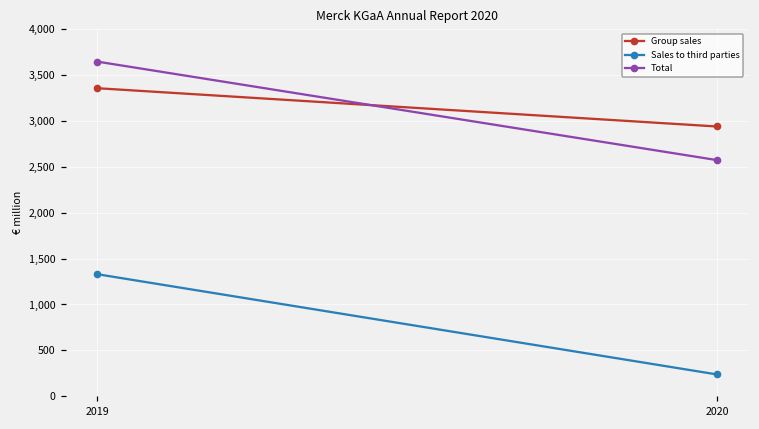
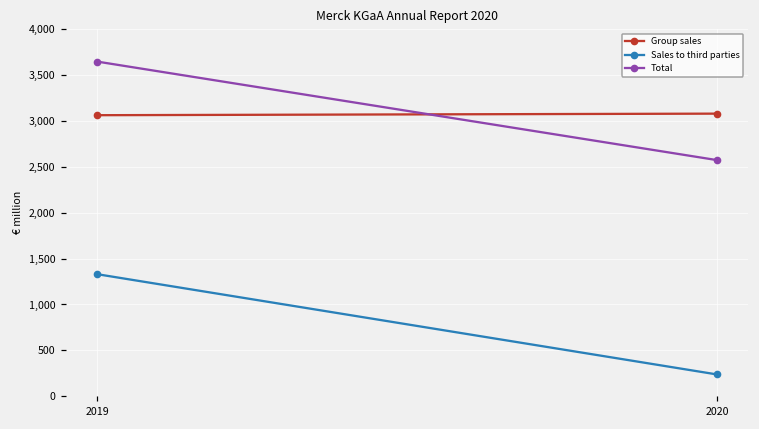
Group sales, 2019: 3,400 -> 3,100
Group sales, 2020: 2,900 -> 3,100
